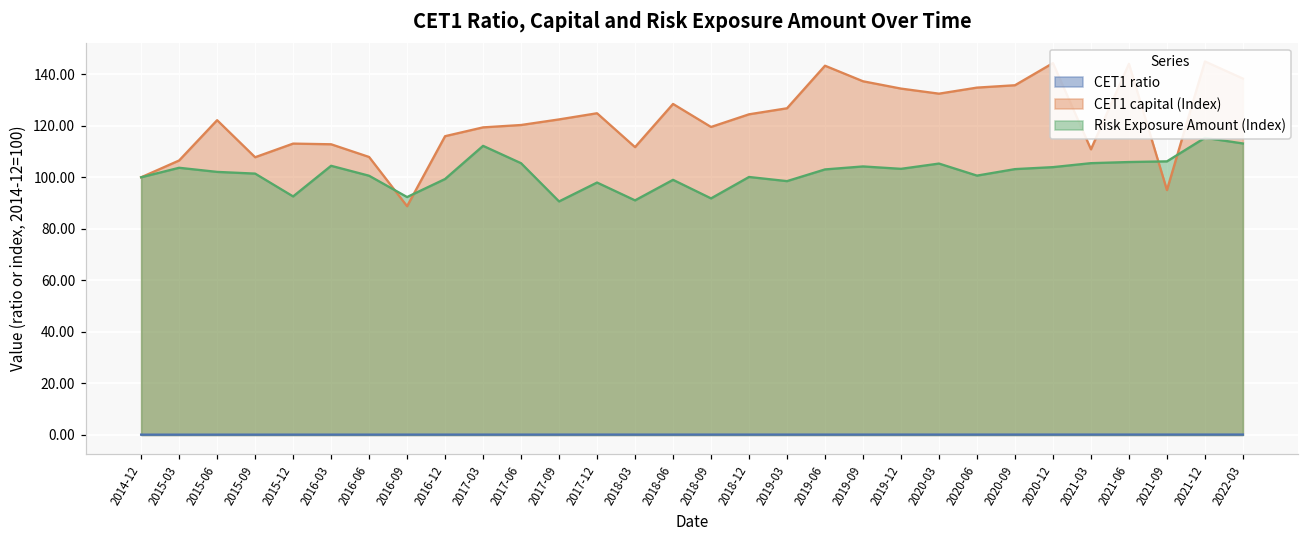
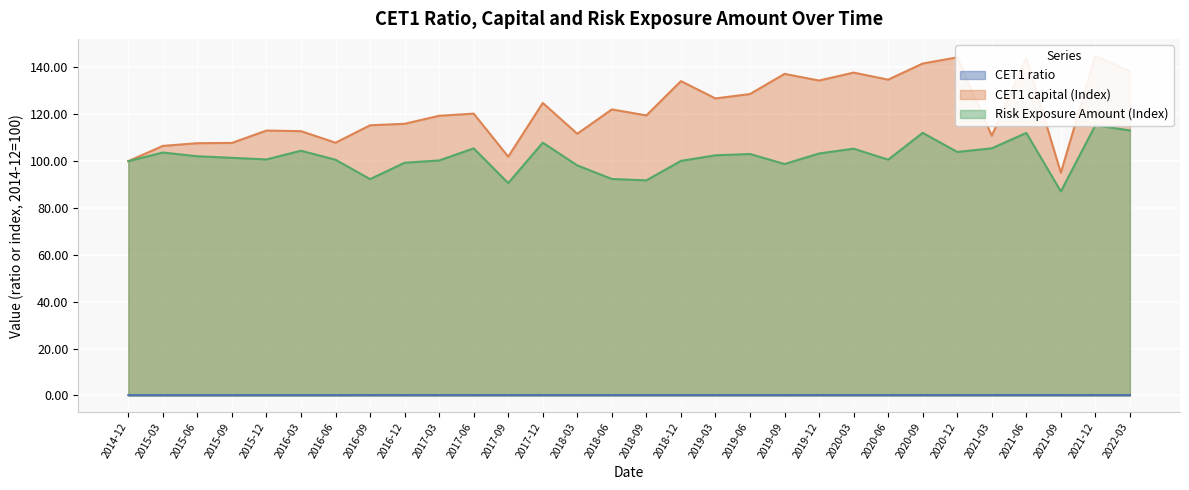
CET1 capital (Index), 2015-06: 122 -> 108
Risk Exposure Amount (Index), 2015-12: 93 -> 101
CET1 capital (Index), 2016-09: 89 -> 115
Risk Exposure Amount (Index), 2017-03: 112 -> 100
CET1 capital (Index), 2017-09: 122 -> 102
Risk Exposure Amount (Index), 2017-12: 98 -> 108
Risk Exposure Amount (Index), 2018-03: 91 -> 98
CET1 capital (Index), 2018-06: 128 -> 122
Risk Exposure Amount (Index), 2018-06: 99 -> 92
CET1 capital (Index), 2018-12: 124 -> 134
Risk Exposure Amount (Index), 2019-03: 99 -> 103
CET1 capital (Index), 2019-06: 143 -> 129
Risk Exposure Amount (Index), 2019-09: 104 -> 99
CET1 capital (Index), 2020-03: 132 -> 138
CET1 capital (Index), 2020-09: 136 -> 142
Risk Exposure Amount (Index), 2020-09: 103 -> 112
Risk Exposure Amount (Index), 2021-06: 106 -> 112
Risk Exposure Amount (Index), 2021-09: 106 -> 87
